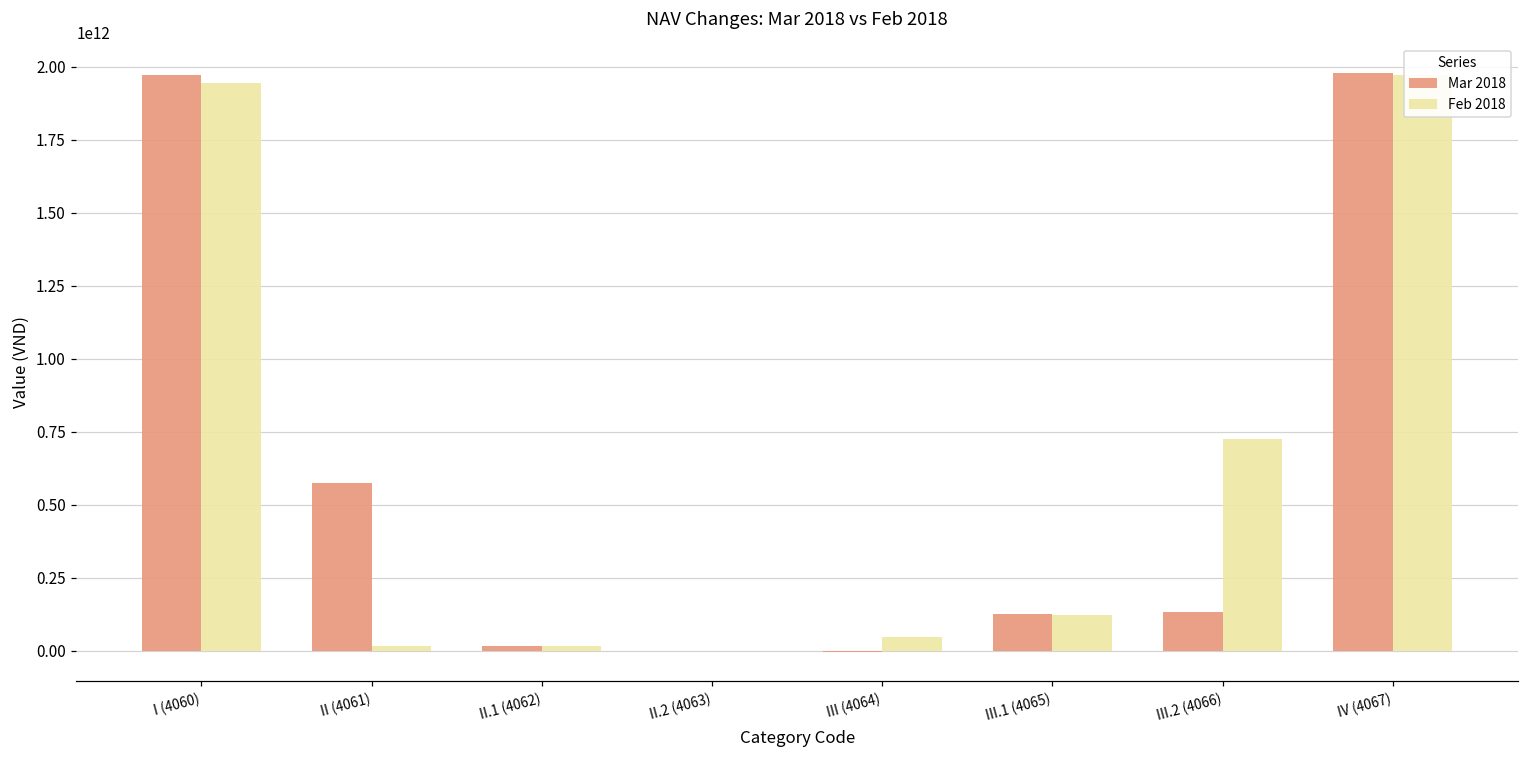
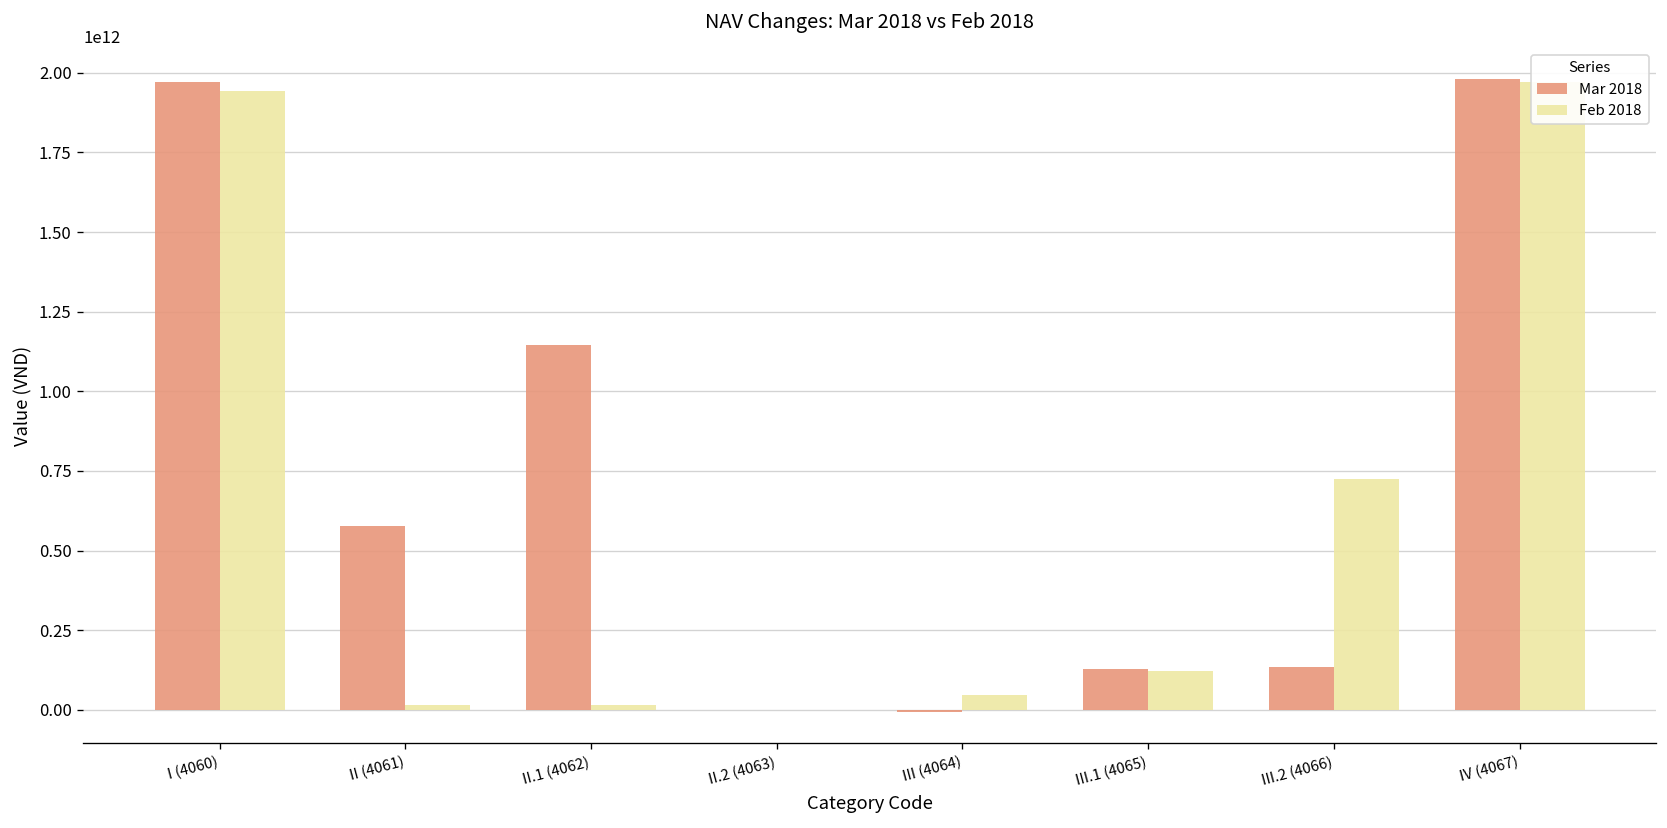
Mar 2018, II.1 (4062): 20000000000 -> 1150000000000
